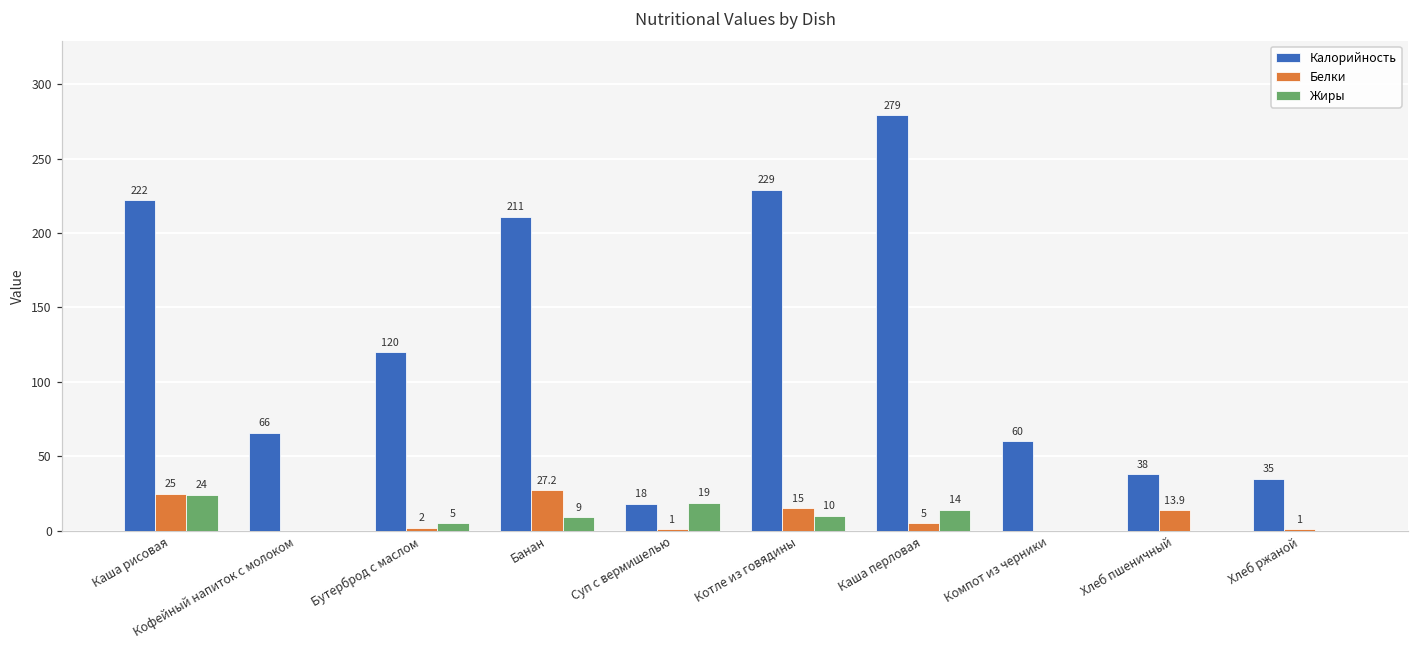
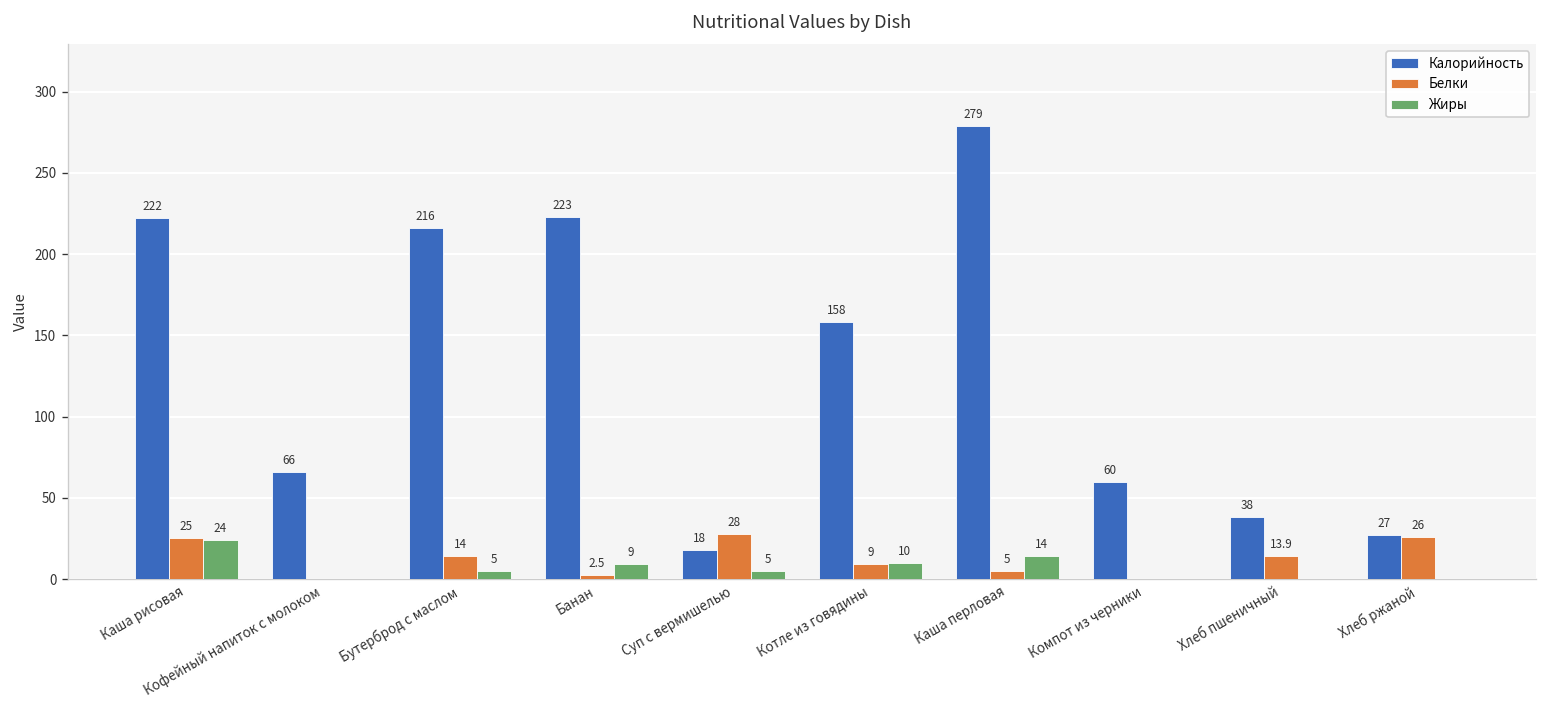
Калорийность, Бутерброд с маслом: 120 -> 216
Белки, Бутерброд с маслом: 2 -> 14
Калорийность, Банан: 211 -> 223
Белки, Банан: 27.2 -> 2.5
Белки, Суп с вермишелью: 1 -> 28
Жиры, Суп с вермишелью: 19 -> 5
Калорийность, Котле из говядины: 229 -> 158
Белки, Котле из говядины: 15 -> 9
Калорийность, Хлеб ржаной: 35 -> 27
Белки, Хлеб ржаной: 1 -> 26
